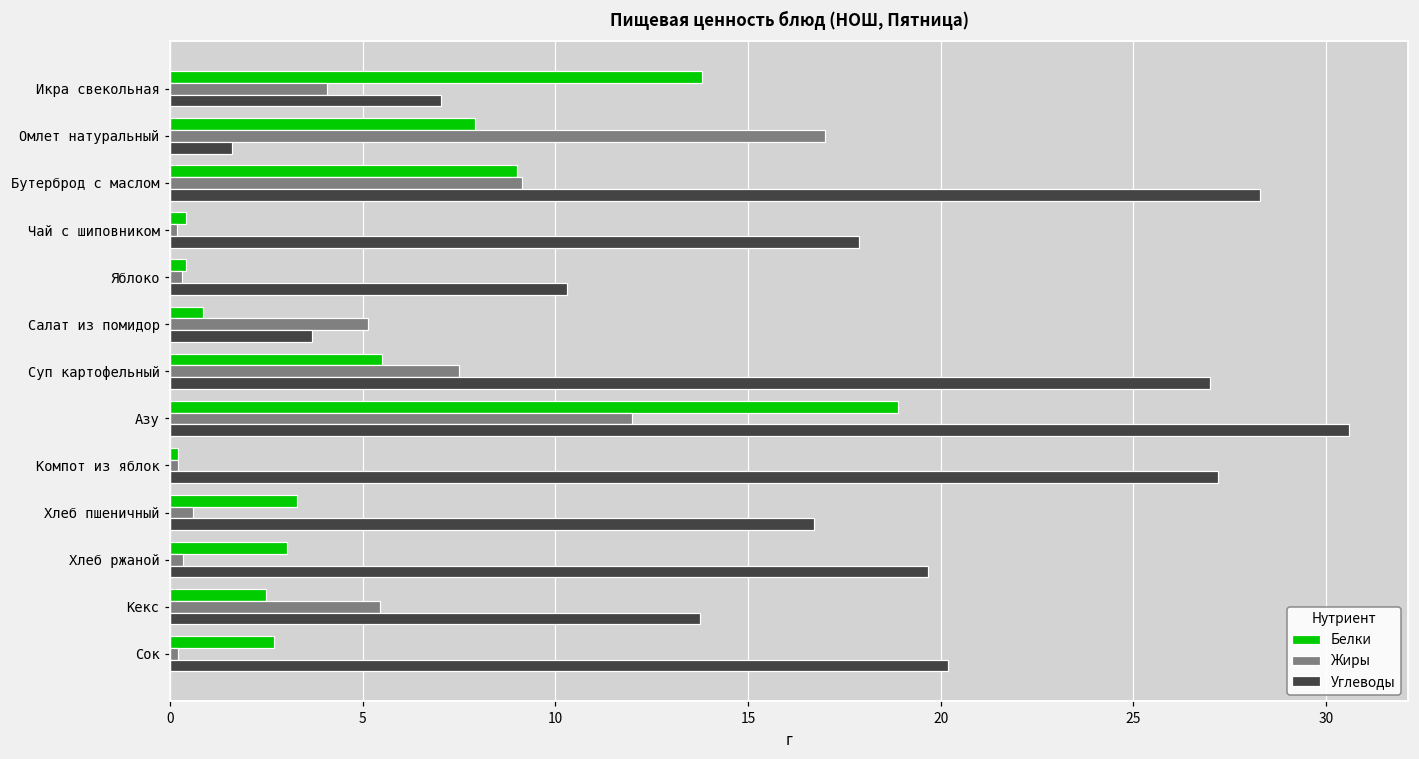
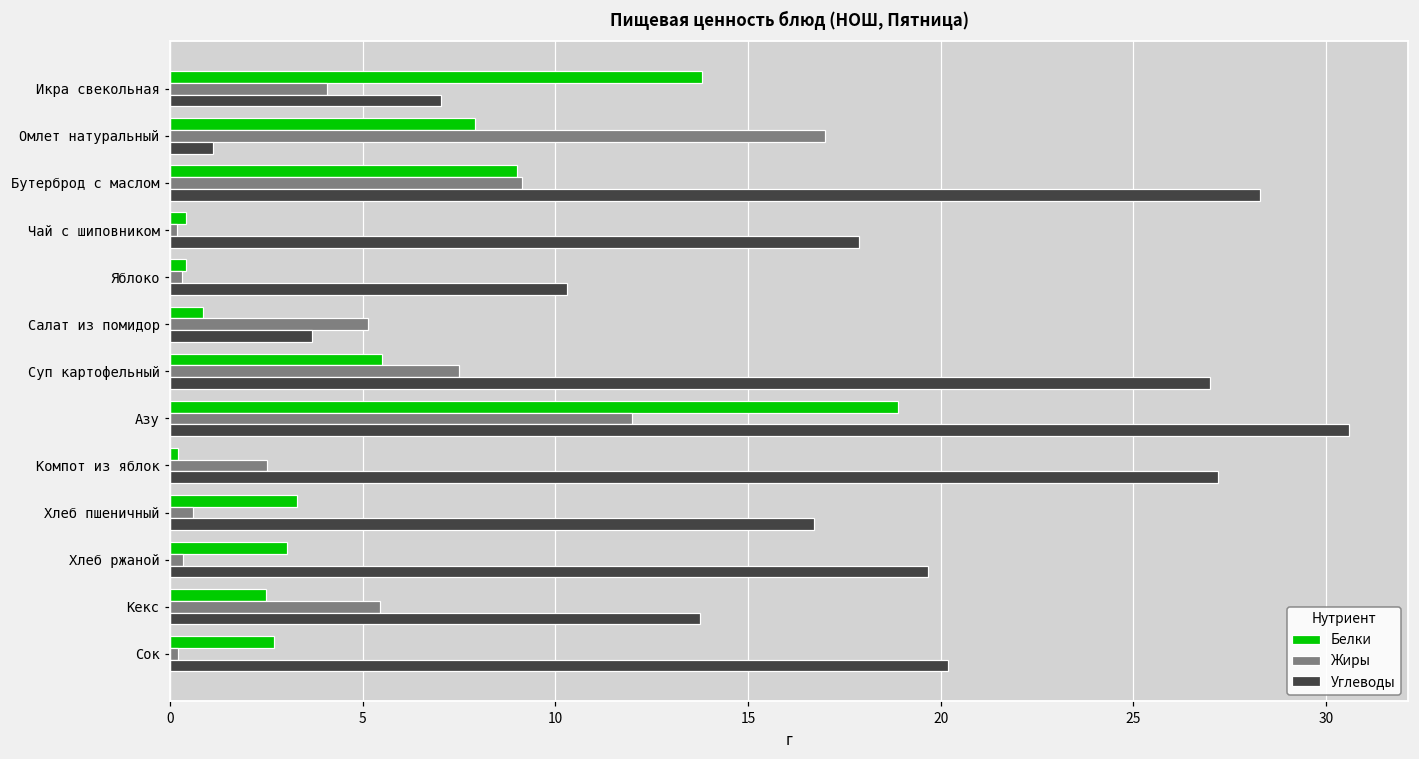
Углеводы, Омлет натуральный: 1.6 -> 1.1
Жиры, Компот из яблок: 0.2 -> 2.5
